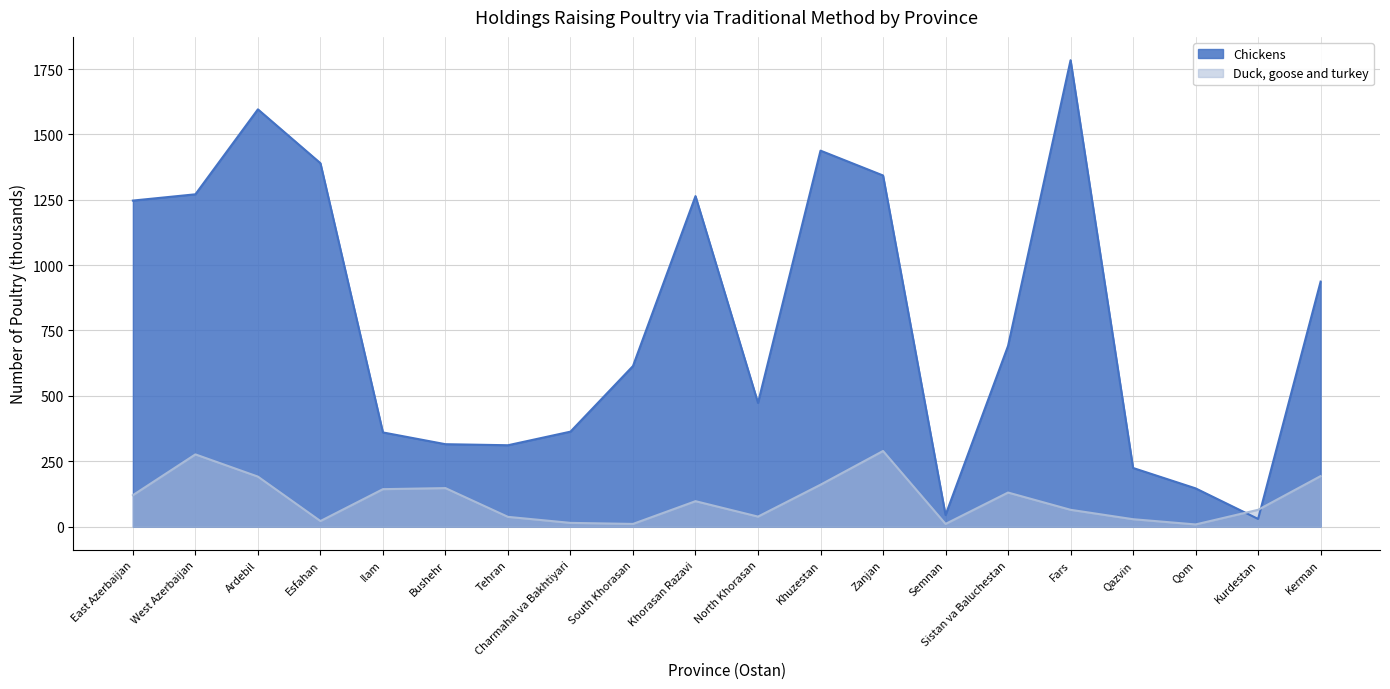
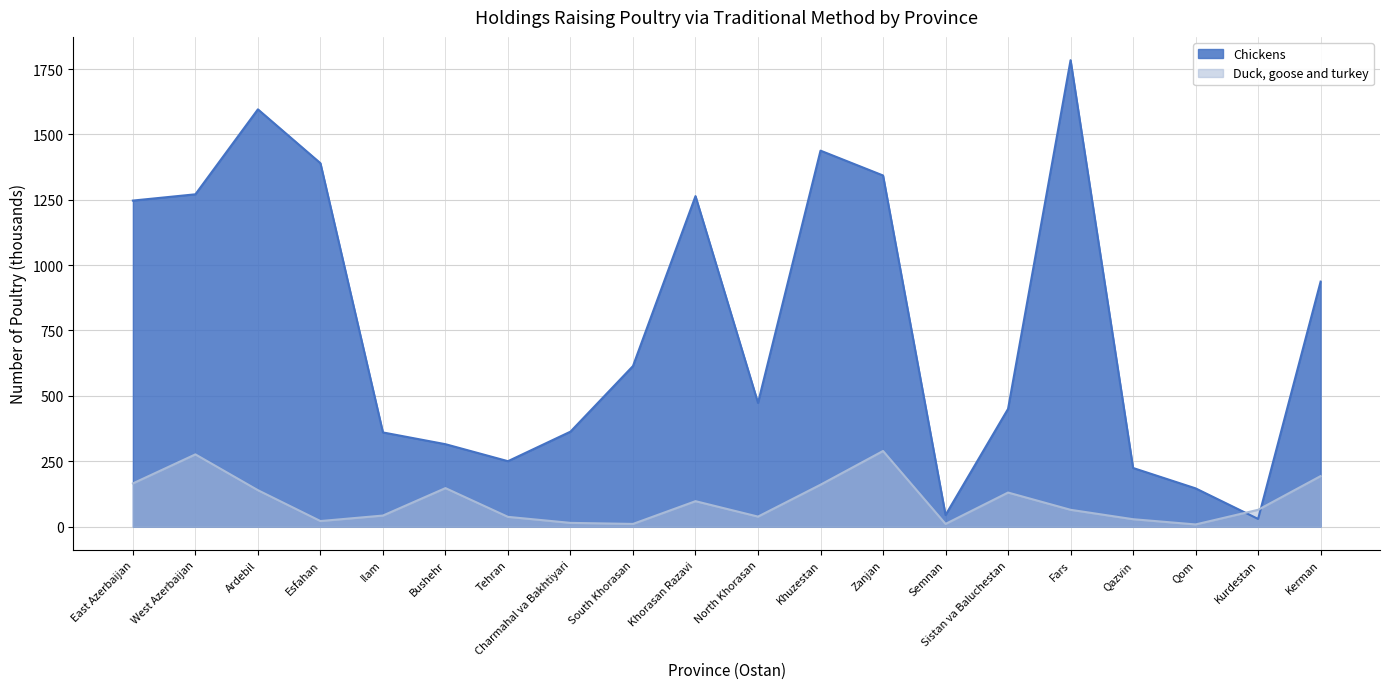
Duck, goose and turkey, East Azerbaijan: 120 -> 170
Duck, goose and turkey, Ardebil: 190 -> 140
Duck, goose and turkey, Ilam: 140 -> 40
Chickens, Tehran: 310 -> 250
Chickens, Sistan va Baluchestan: 690 -> 450
